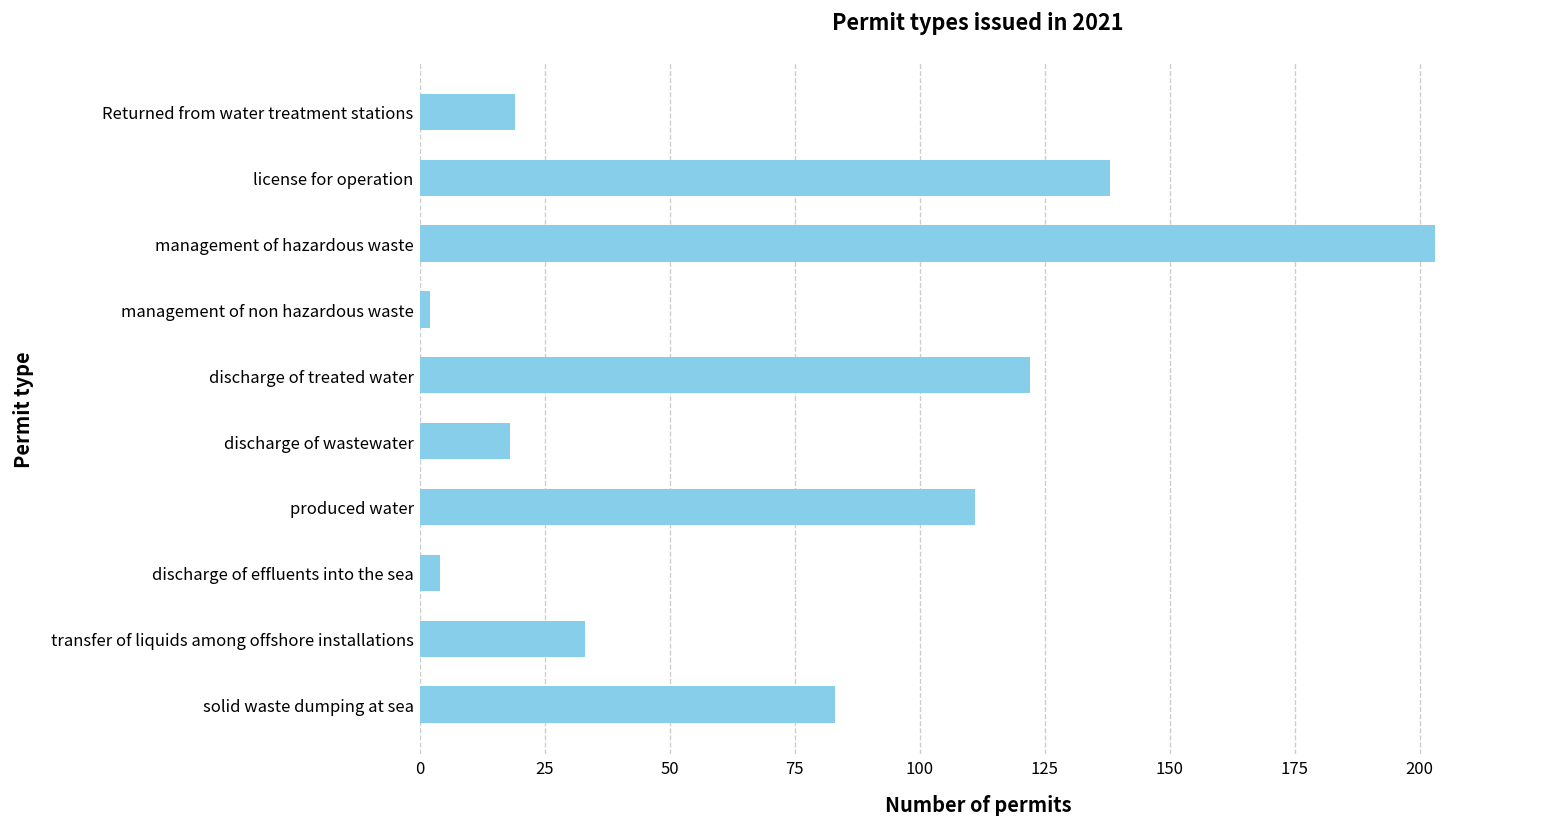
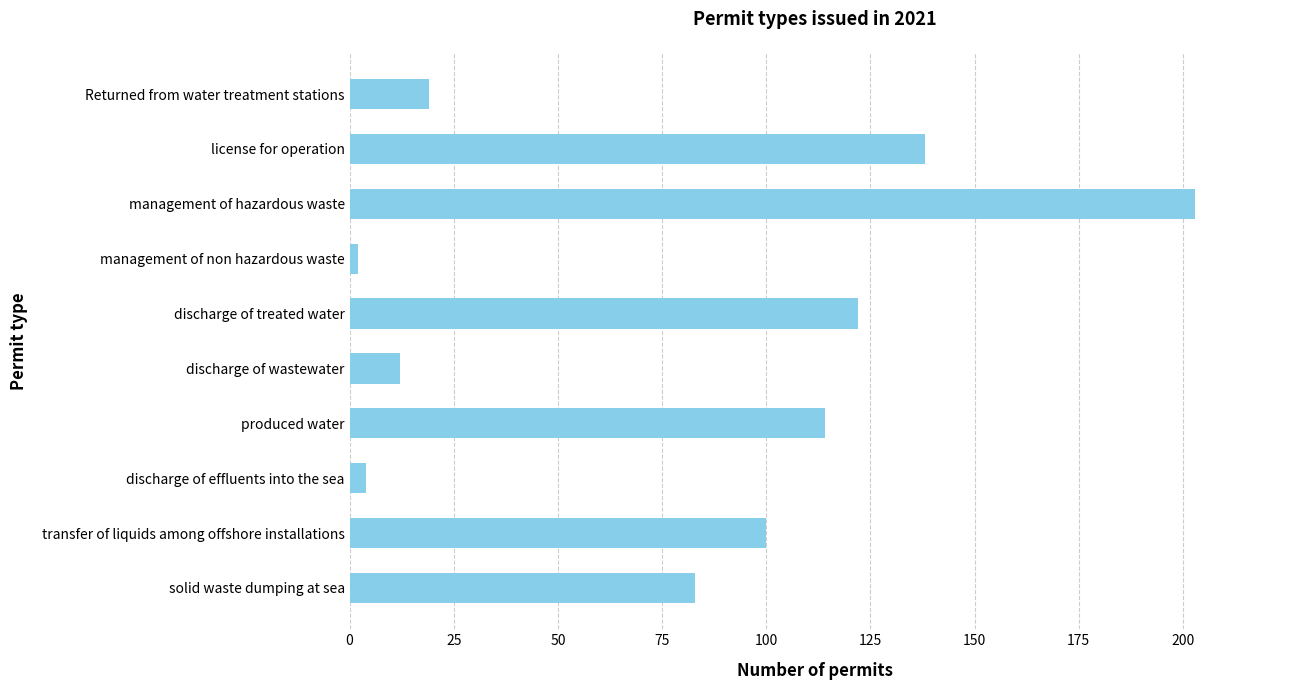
discharge of wastewater: 18 -> 12
produced water: 111 -> 114
transfer of liquids among offshore installations: 33 -> 100
